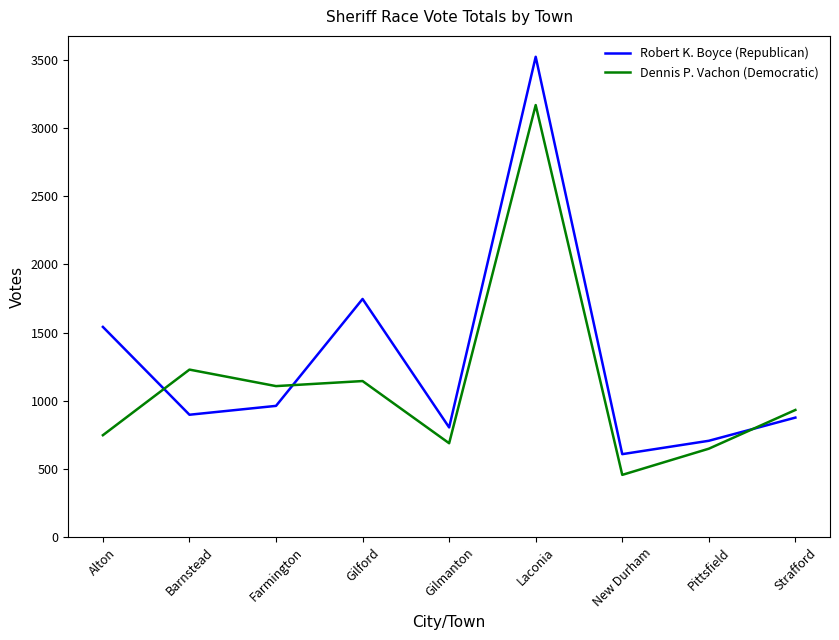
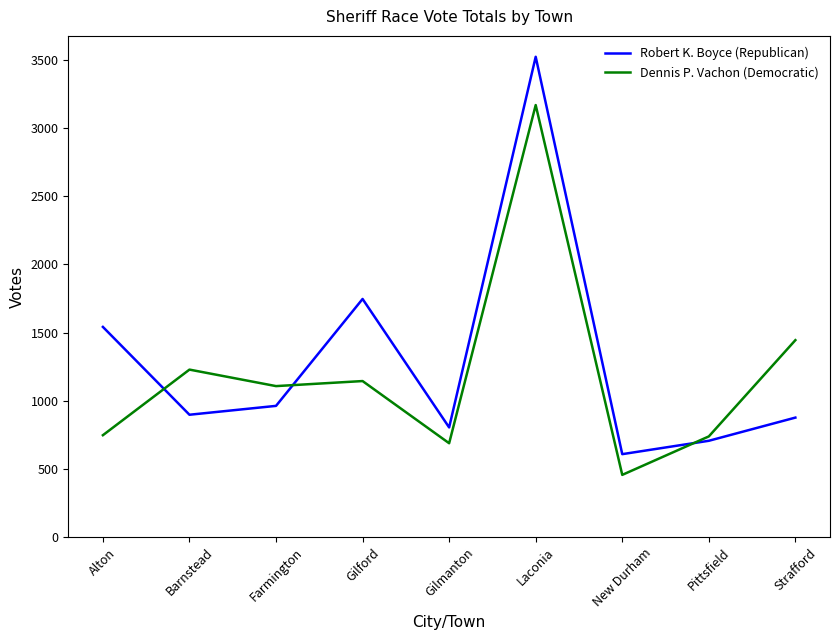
Dennis P. Vachon (Democratic), Pittsfield: 650 -> 740
Dennis P. Vachon (Democratic), Strafford: 930 -> 1440
